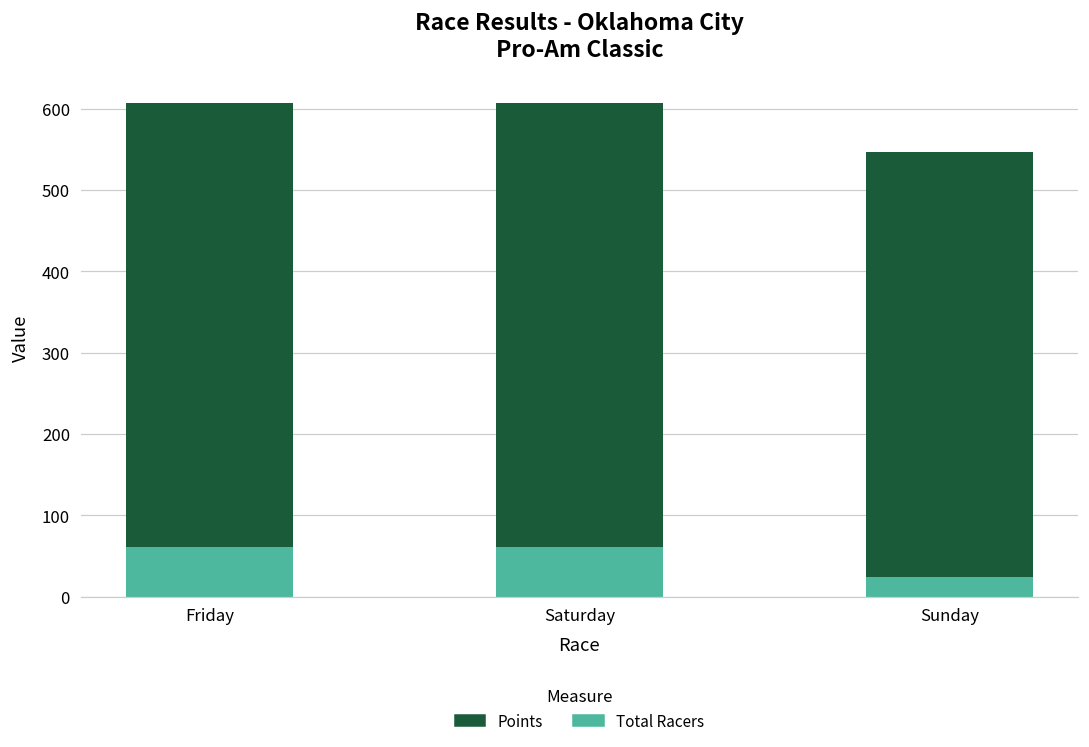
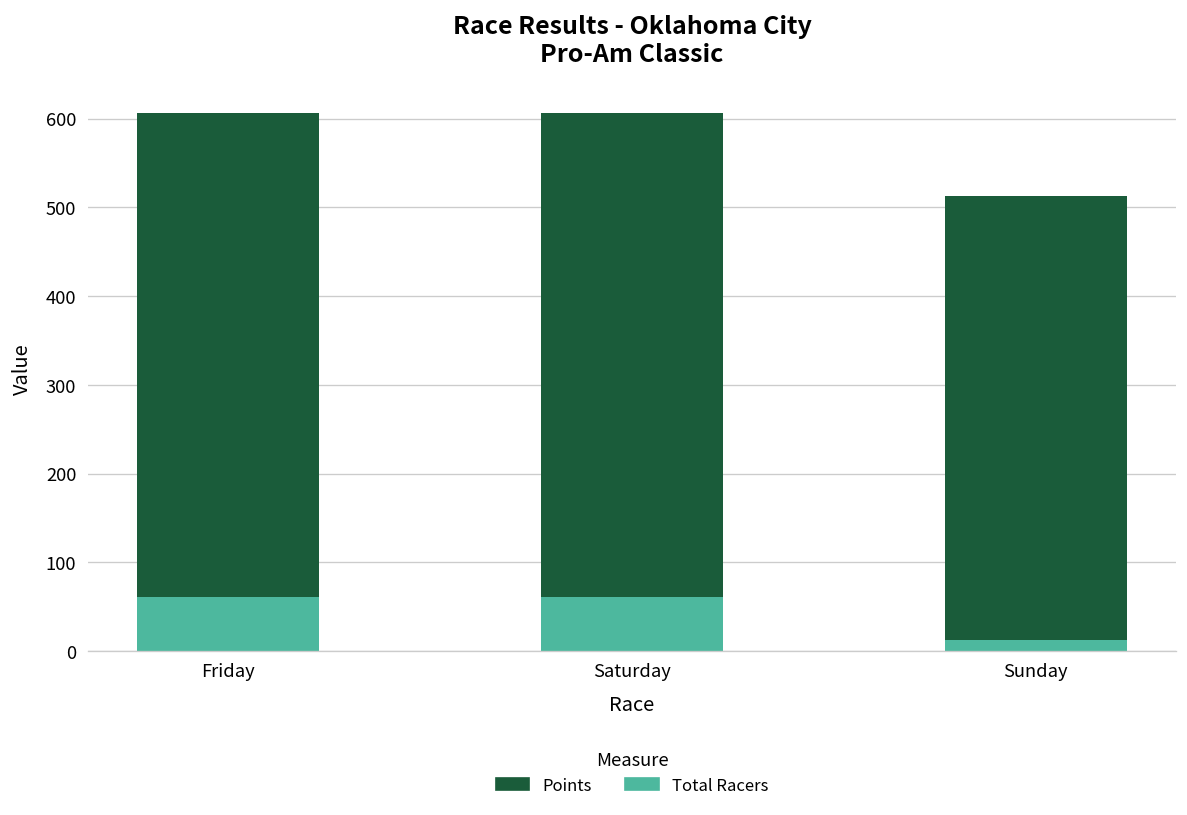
Total Racers, Sunday: 20 -> 10
Points, Sunday: 520 -> 500
